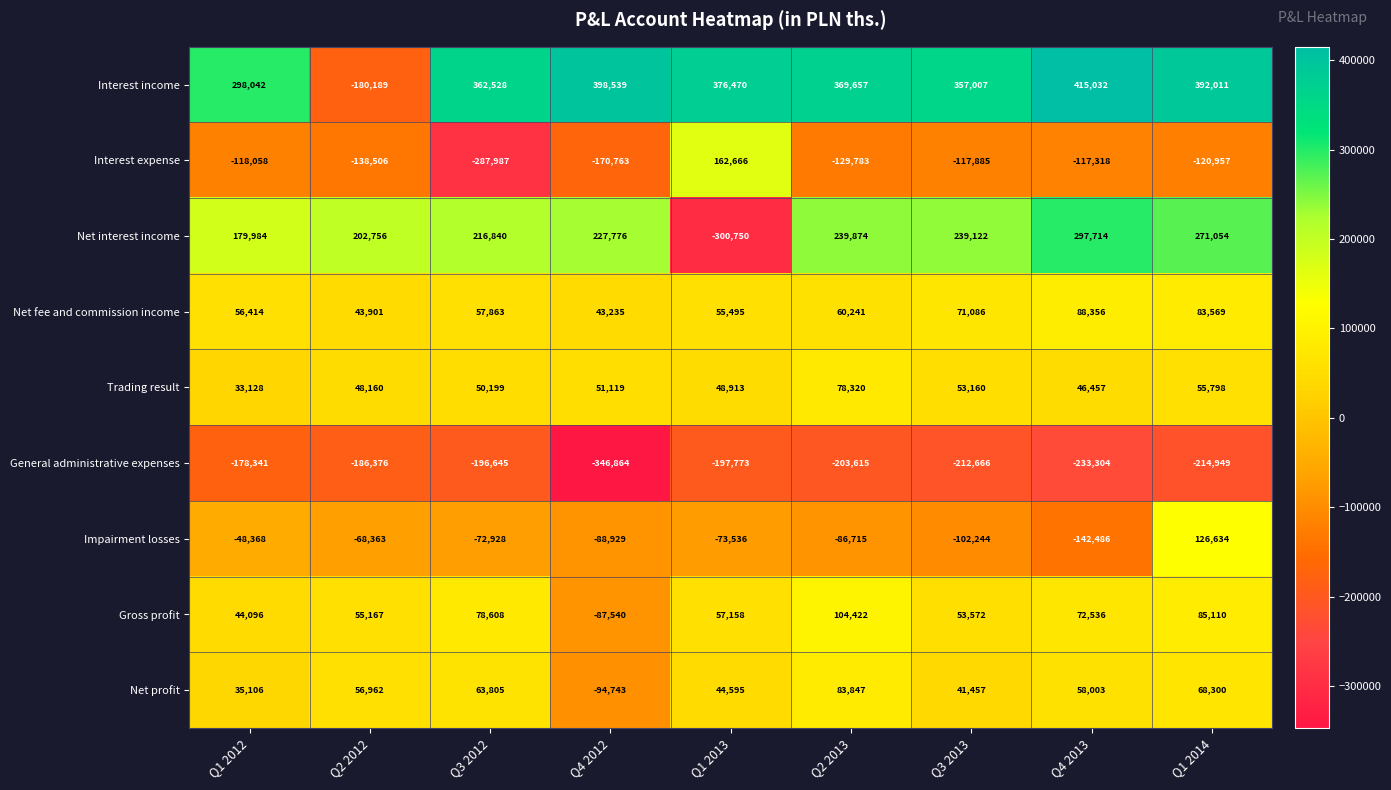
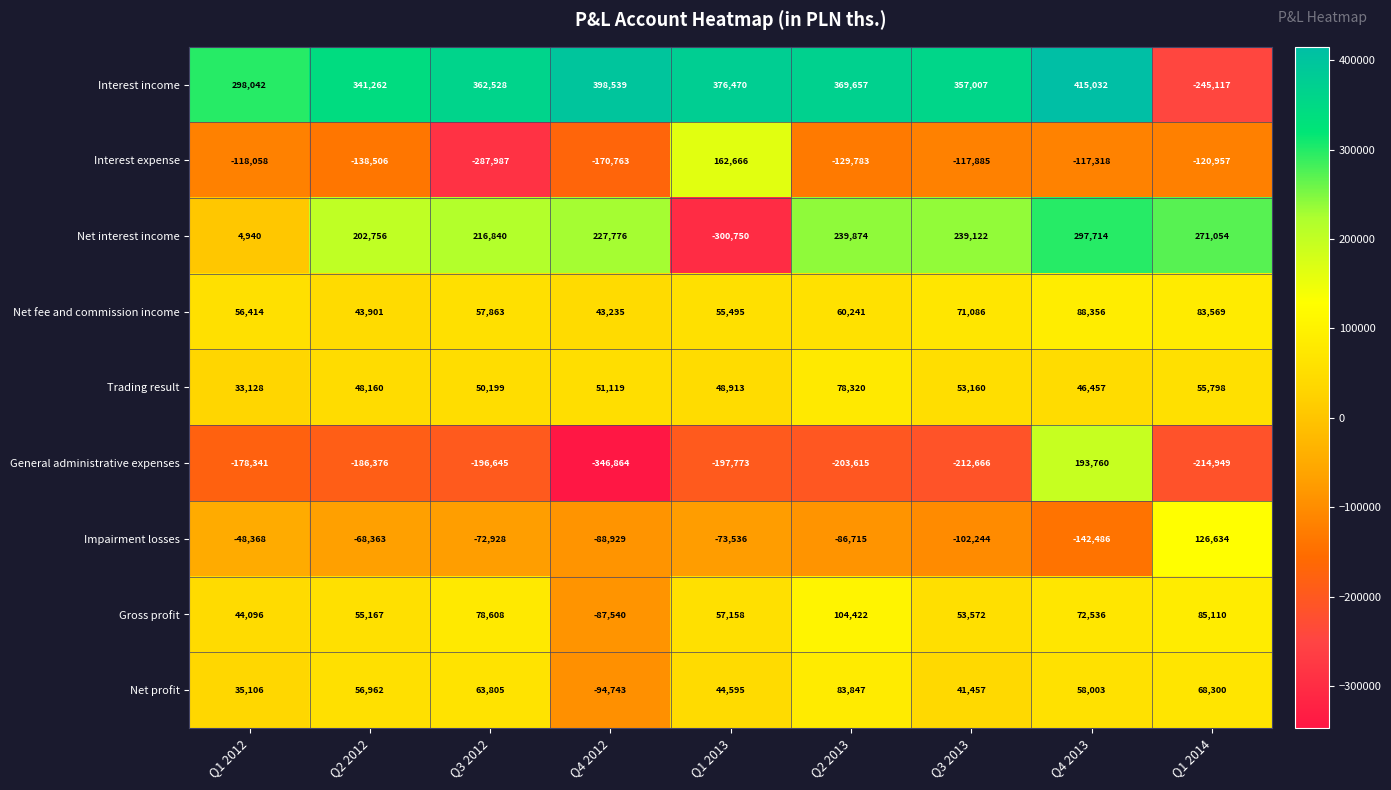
Interest income, Q2 2012: -180,189 -> 341,262
Interest income, Q1 2014: 392,011 -> -245,117
Net interest income, Q1 2012: 179,984 -> 4,940
General administrative expenses, Q4 2013: -233,304 -> 193,760
